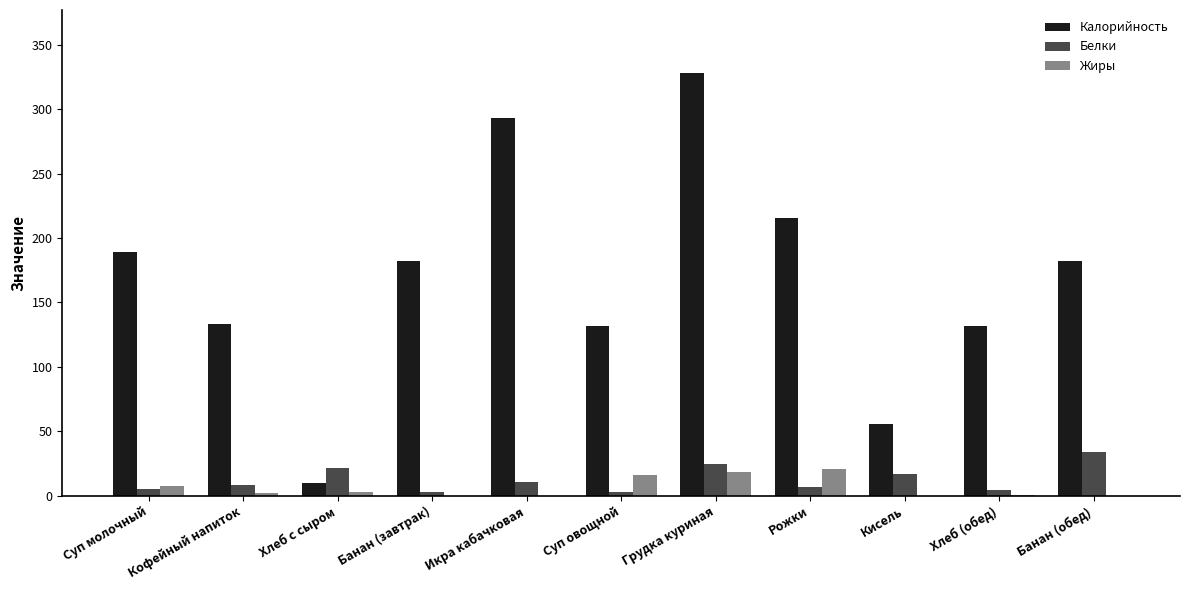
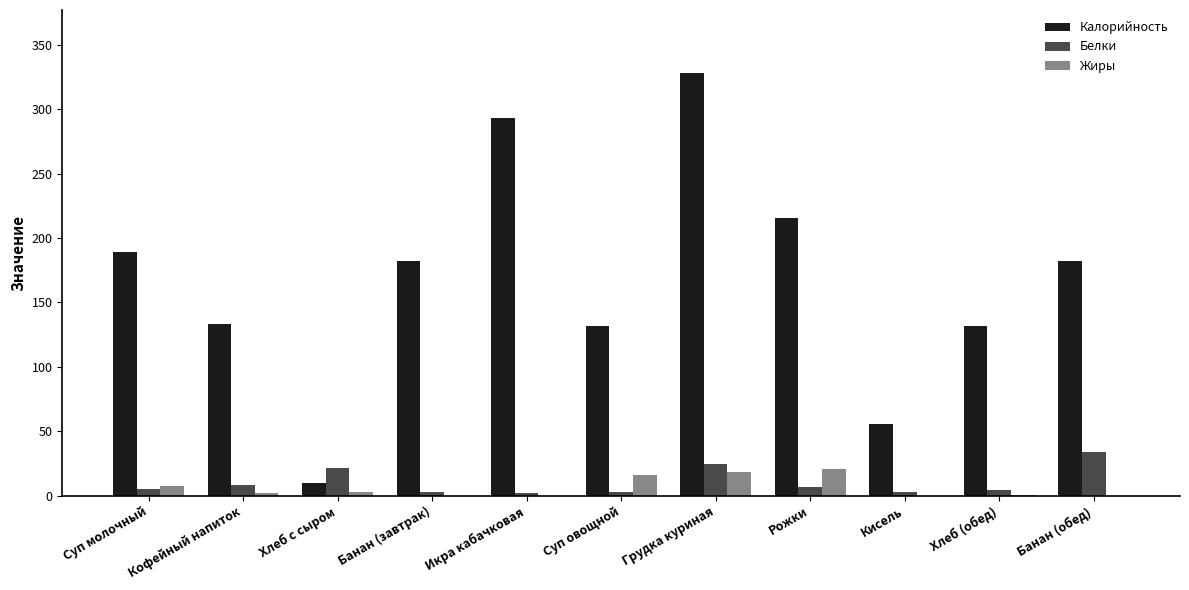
Белки, Икра кабачковая: 11 -> 2
Белки, Кисель: 17 -> 3
